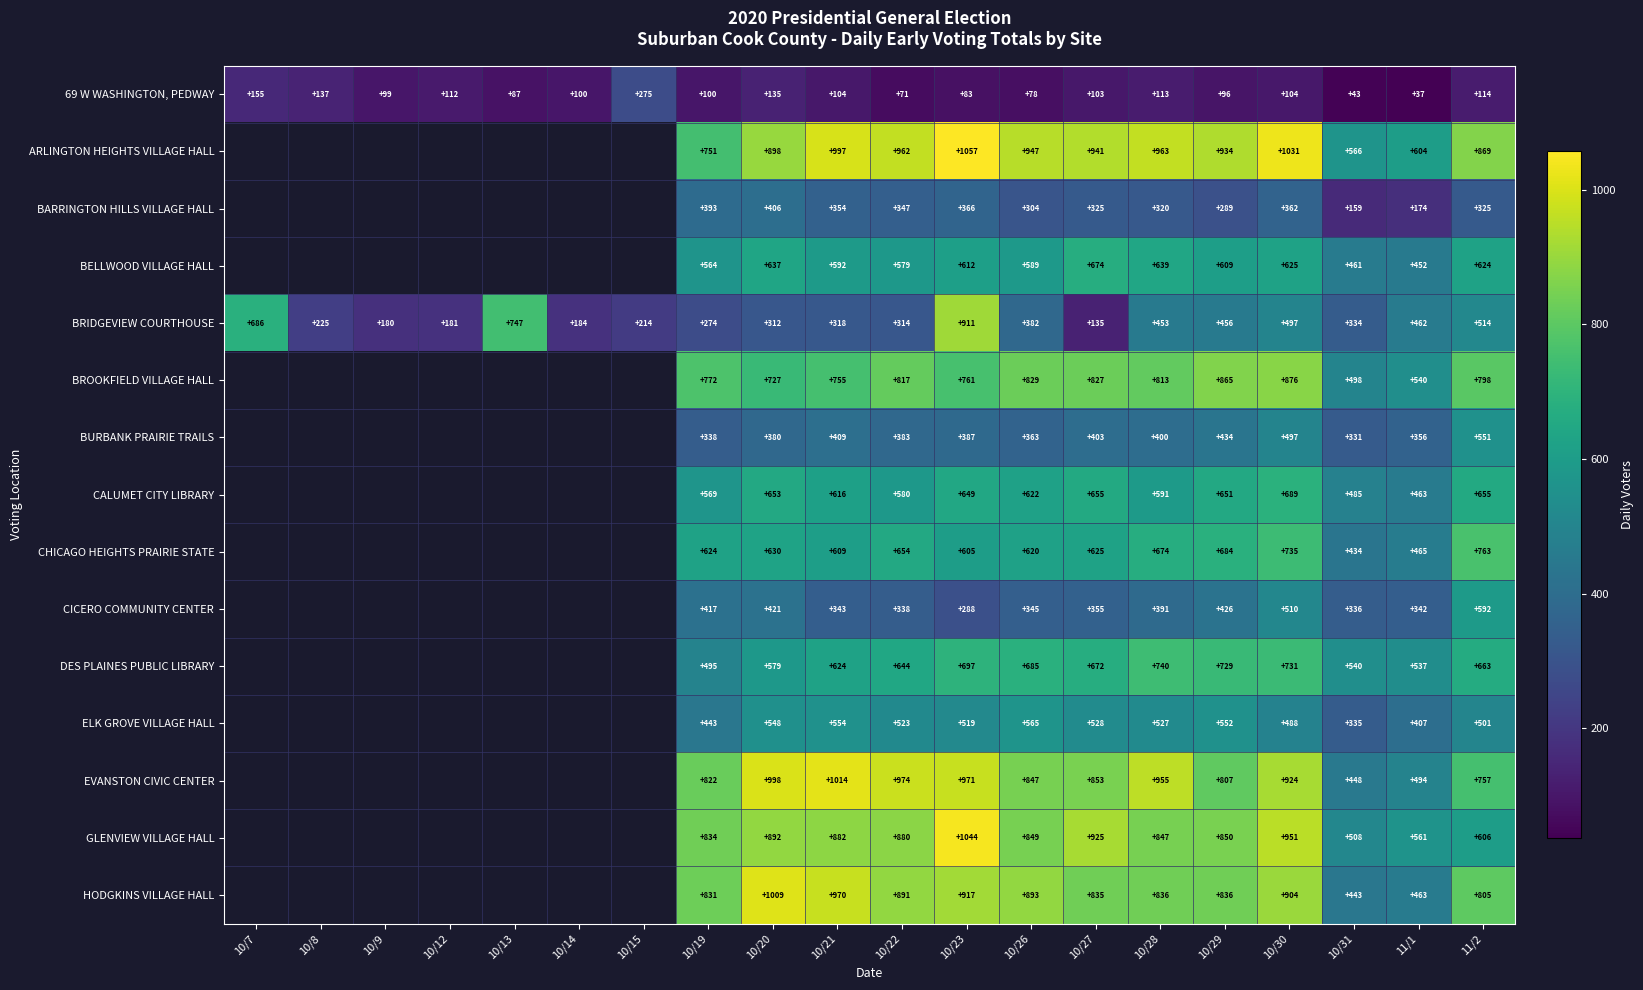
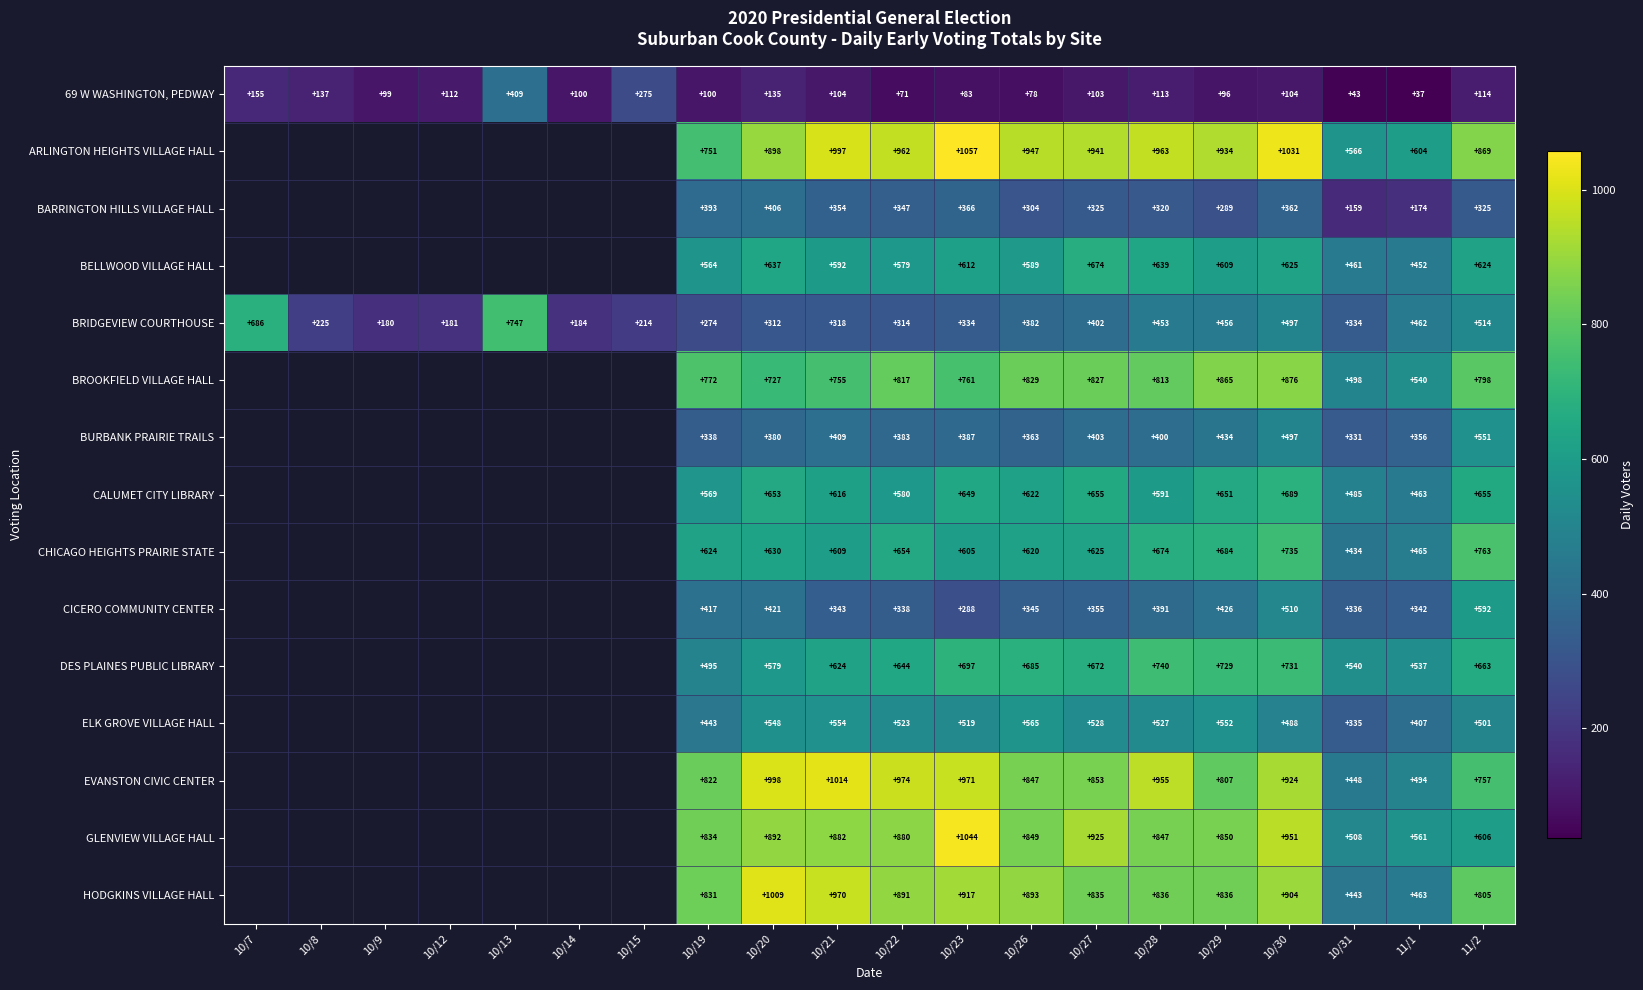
69 W WASHINGTON, PEDWAY, 10/13: +87 -> +409
BRIDGEVIEW COURTHOUSE, 10/23: +911 -> +334
BRIDGEVIEW COURTHOUSE, 10/27: +135 -> +402
